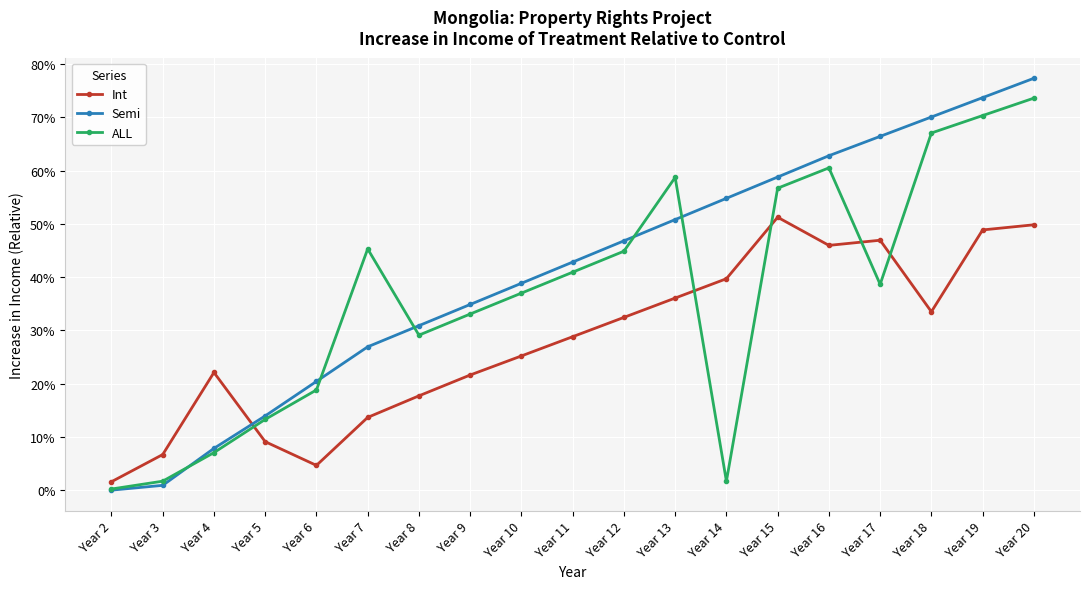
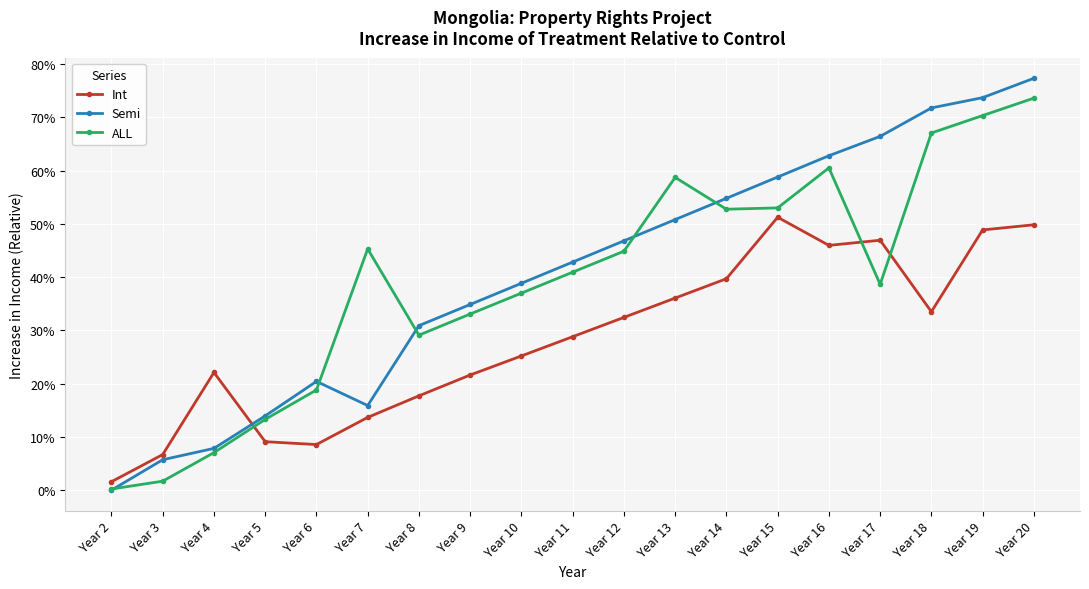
Semi, Year 3: 1% -> 6%
Int, Year 6: 5% -> 9%
Semi, Year 7: 27% -> 16%
ALL, Year 14: 2% -> 53%
ALL, Year 15: 57% -> 53%
Semi, Year 18: 70% -> 72%
